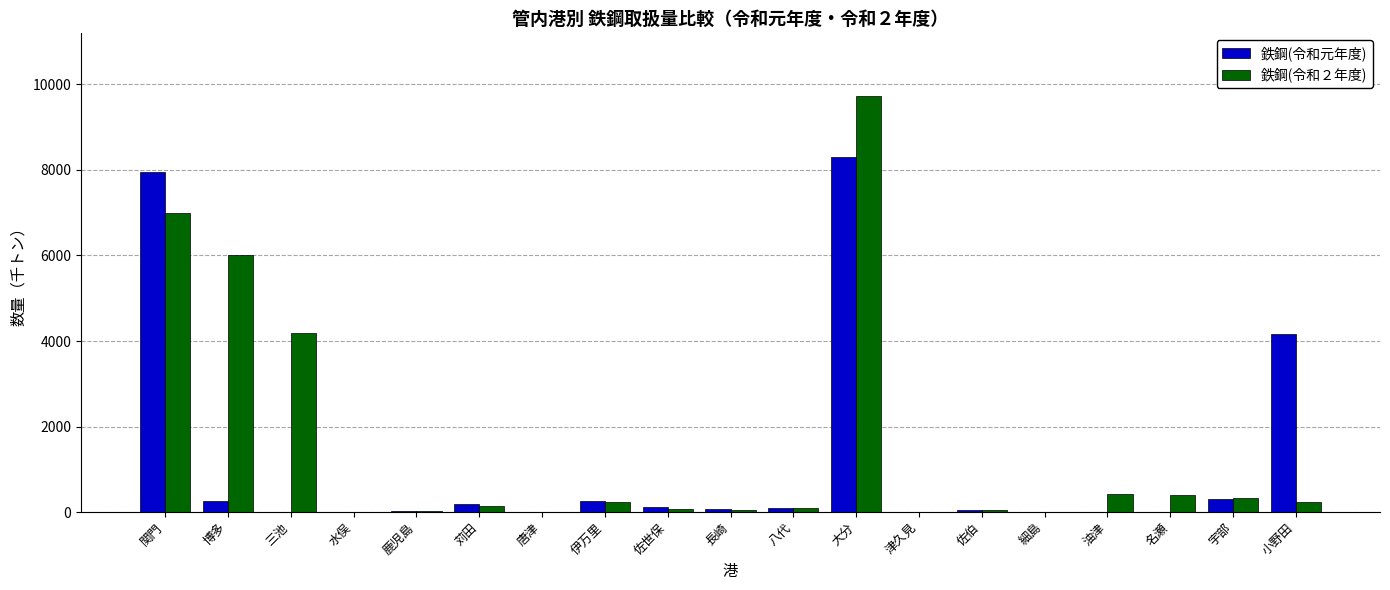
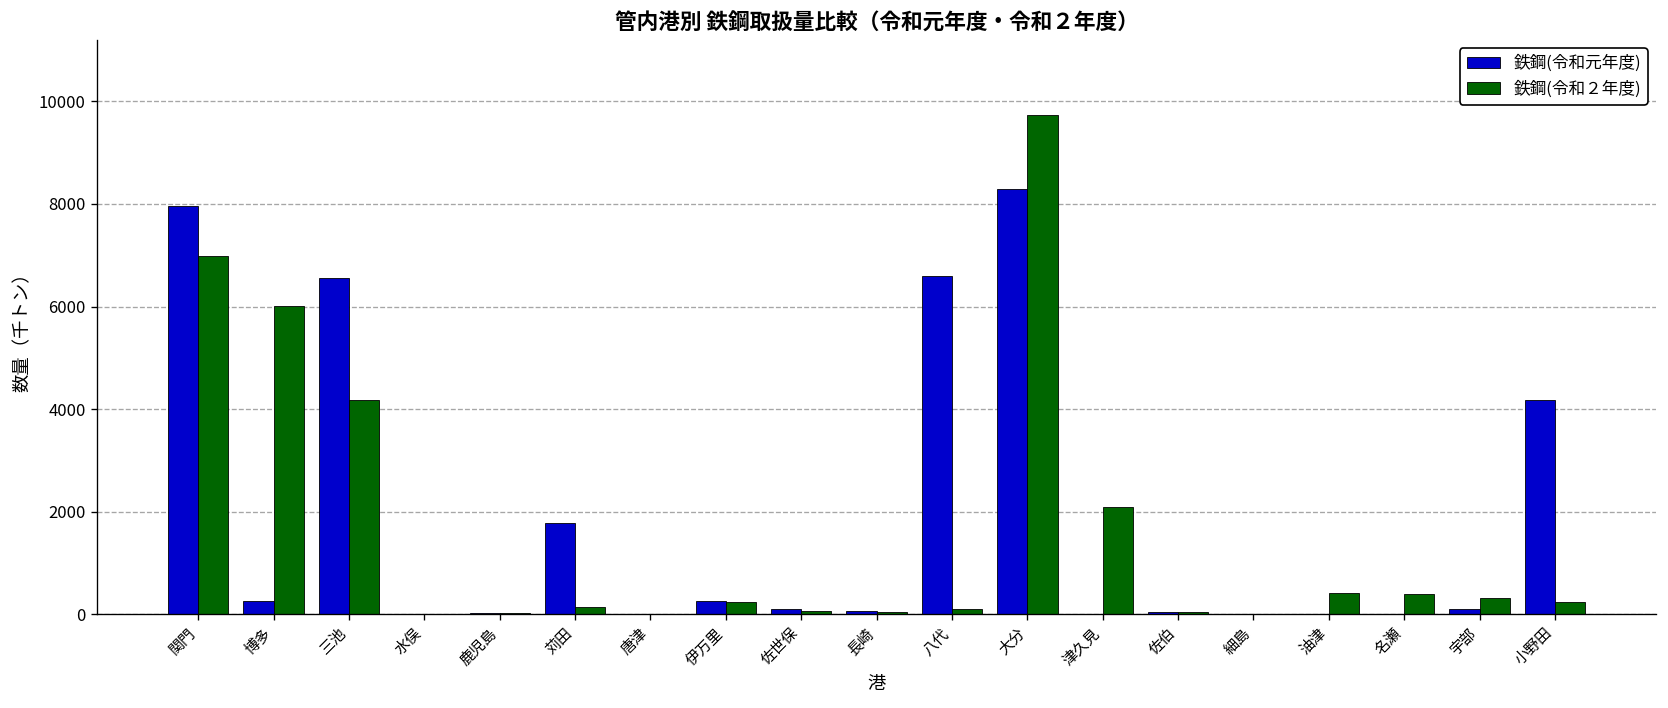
鉄鋼(令和元年度), 三池: 0 -> 6600
鉄鋼(令和元年度), 苅田: 200 -> 1800
鉄鋼(令和元年度), 八代: 100 -> 6600
鉄鋼(令和２年度), 津久見: 0 -> 2100
鉄鋼(令和元年度), 宇部: 300 -> 100
